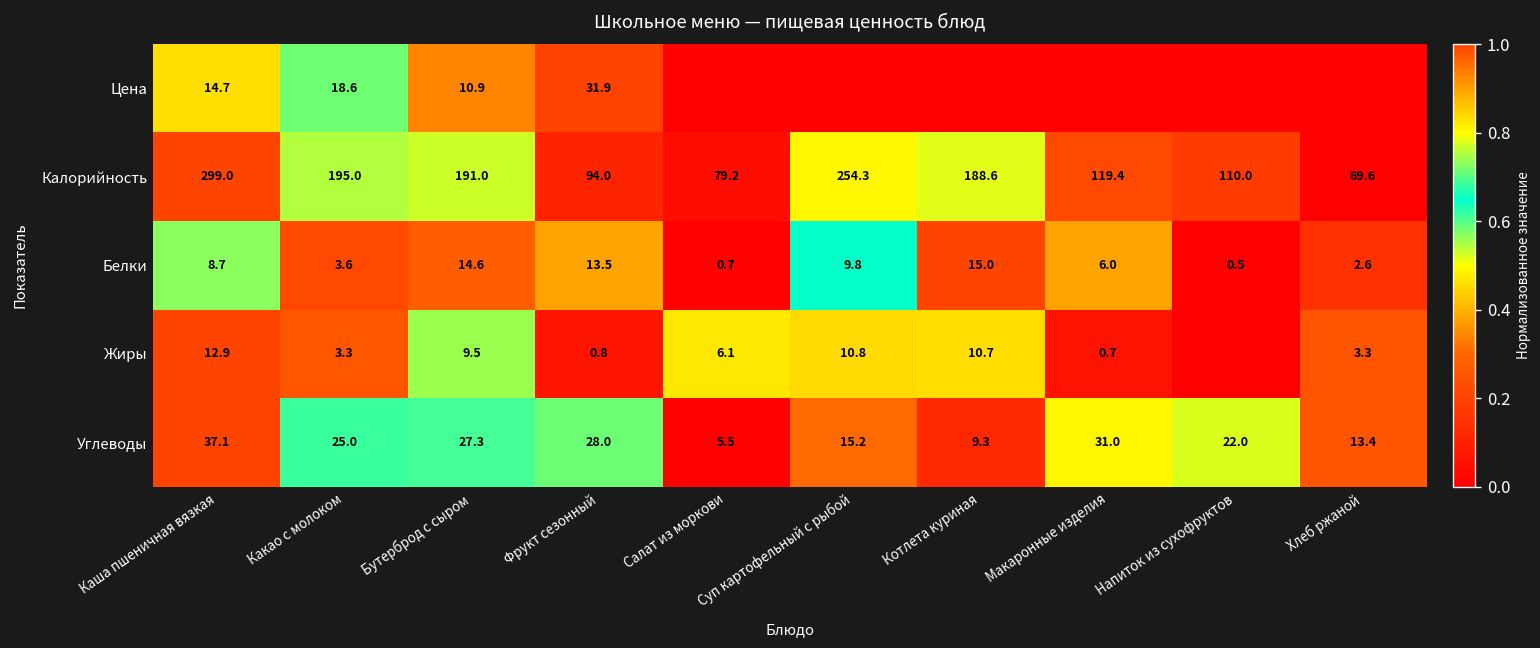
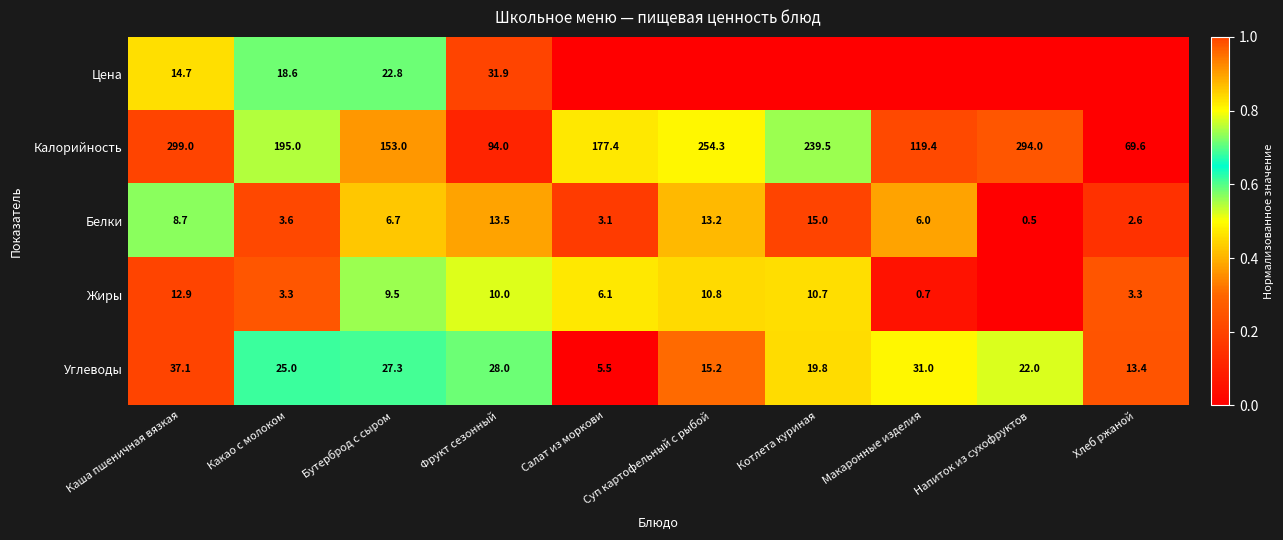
Цена, Бутерброд с сыром: 10.9 -> 22.8
Калорийность, Бутерброд с сыром: 191.0 -> 153.0
Калорийность, Салат из моркови: 79.2 -> 177.4
Калорийность, Котлета куриная: 188.6 -> 239.5
Калорийность, Напиток из сухофруктов: 110.0 -> 294.0
Белки, Бутерброд с сыром: 14.6 -> 6.7
Белки, Салат из моркови: 0.7 -> 3.1
Белки, Суп картофельный с рыбой: 9.8 -> 13.2
Жиры, Фрукт сезонный: 0.8 -> 10.0
Углеводы, Котлета куриная: 9.3 -> 19.8
